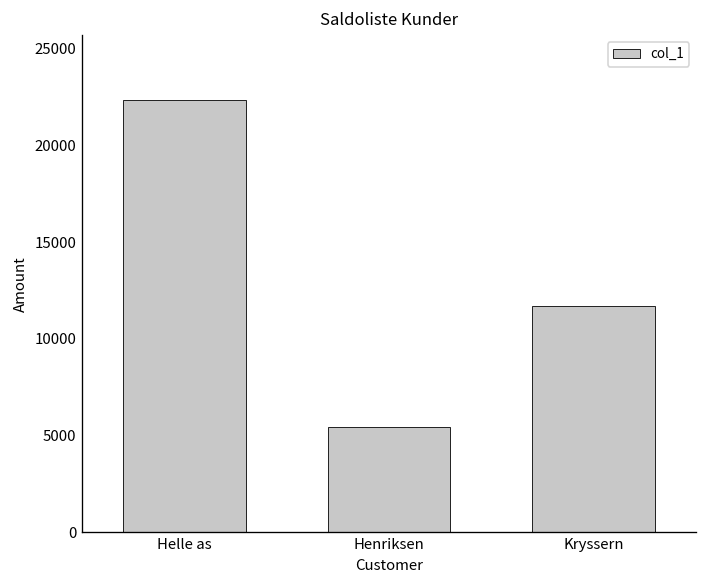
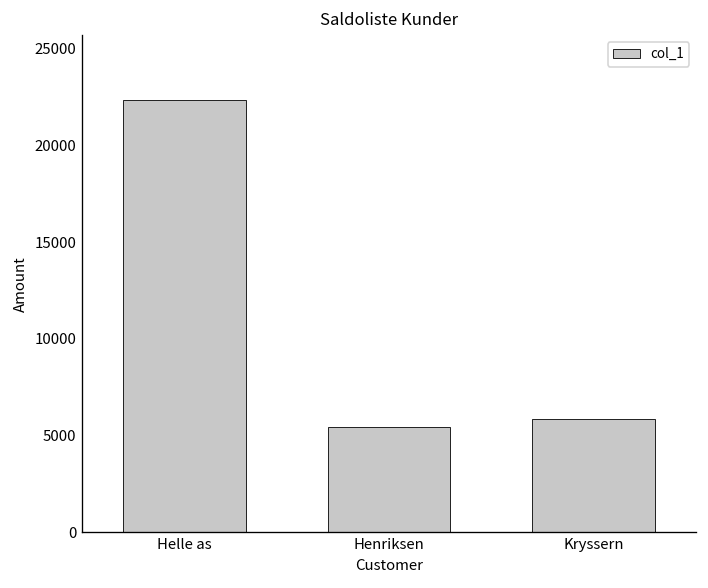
Kryssern: 11700 -> 5900
